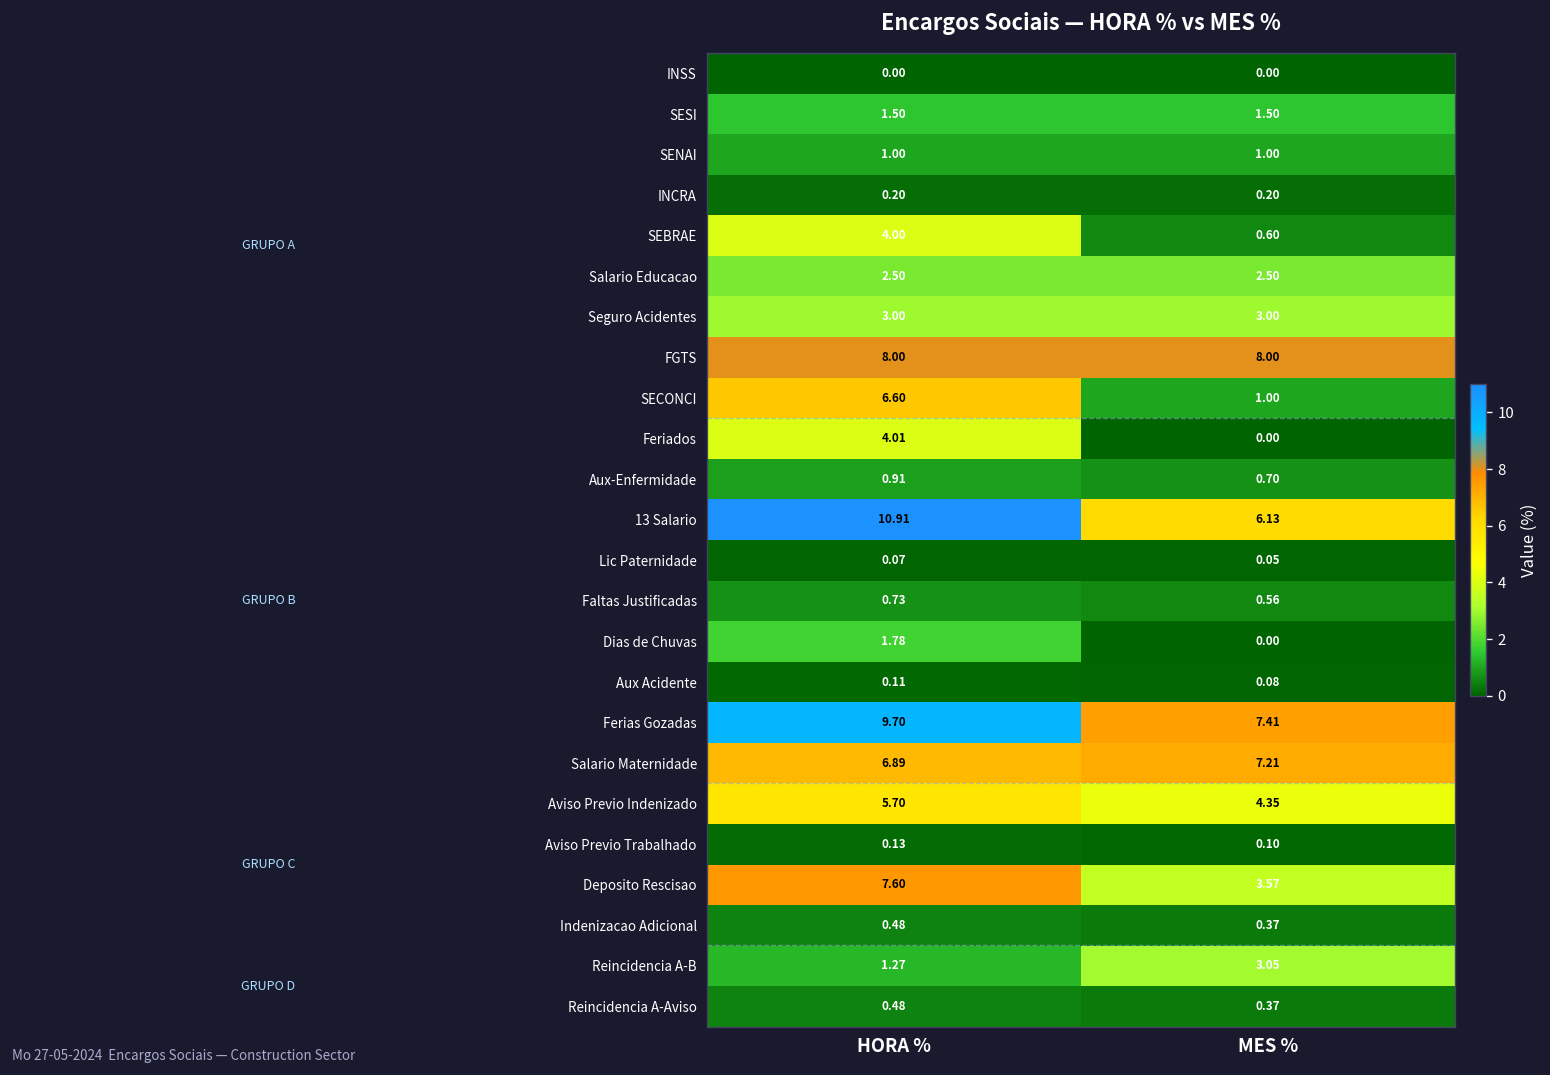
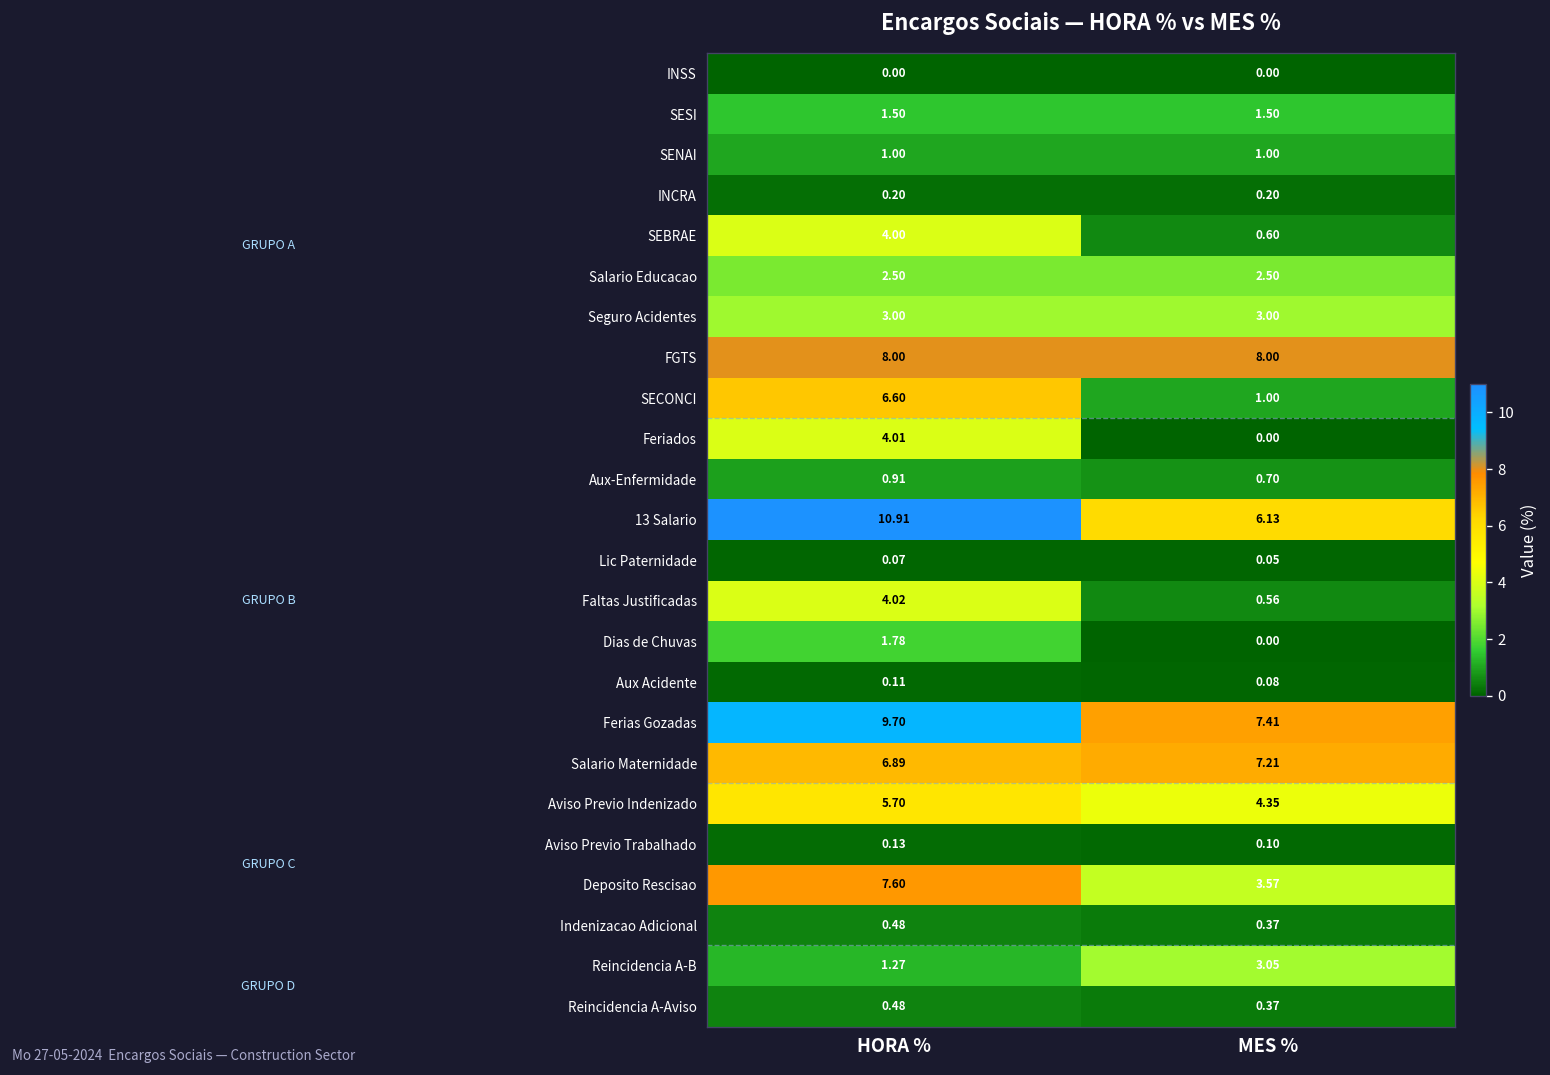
Faltas Justificadas, HORA %: 0.73 -> 4.02
